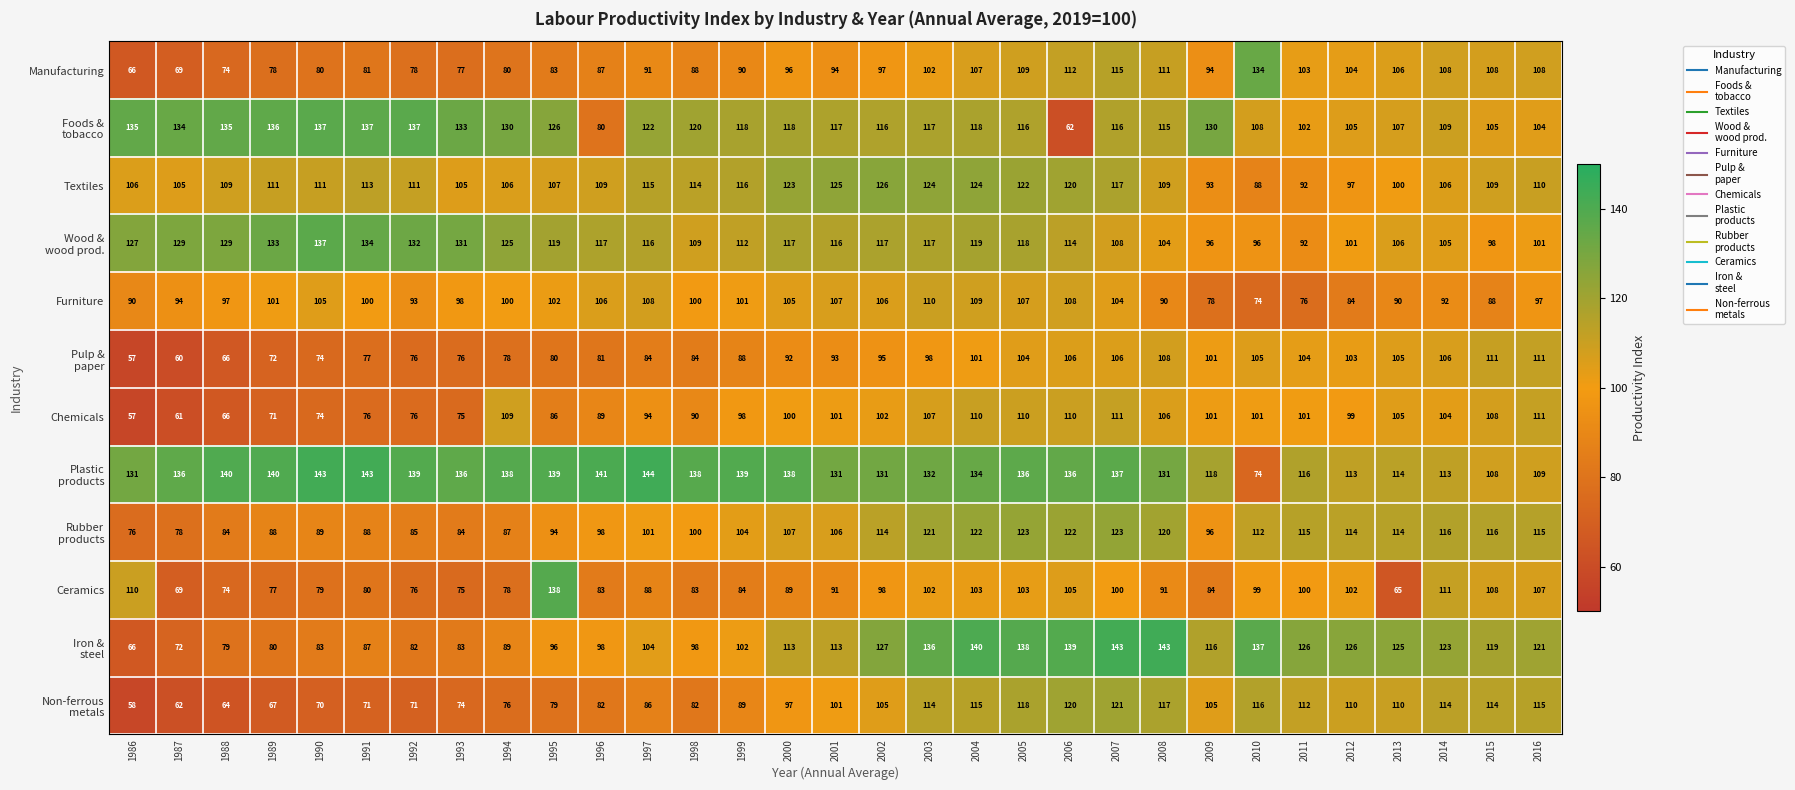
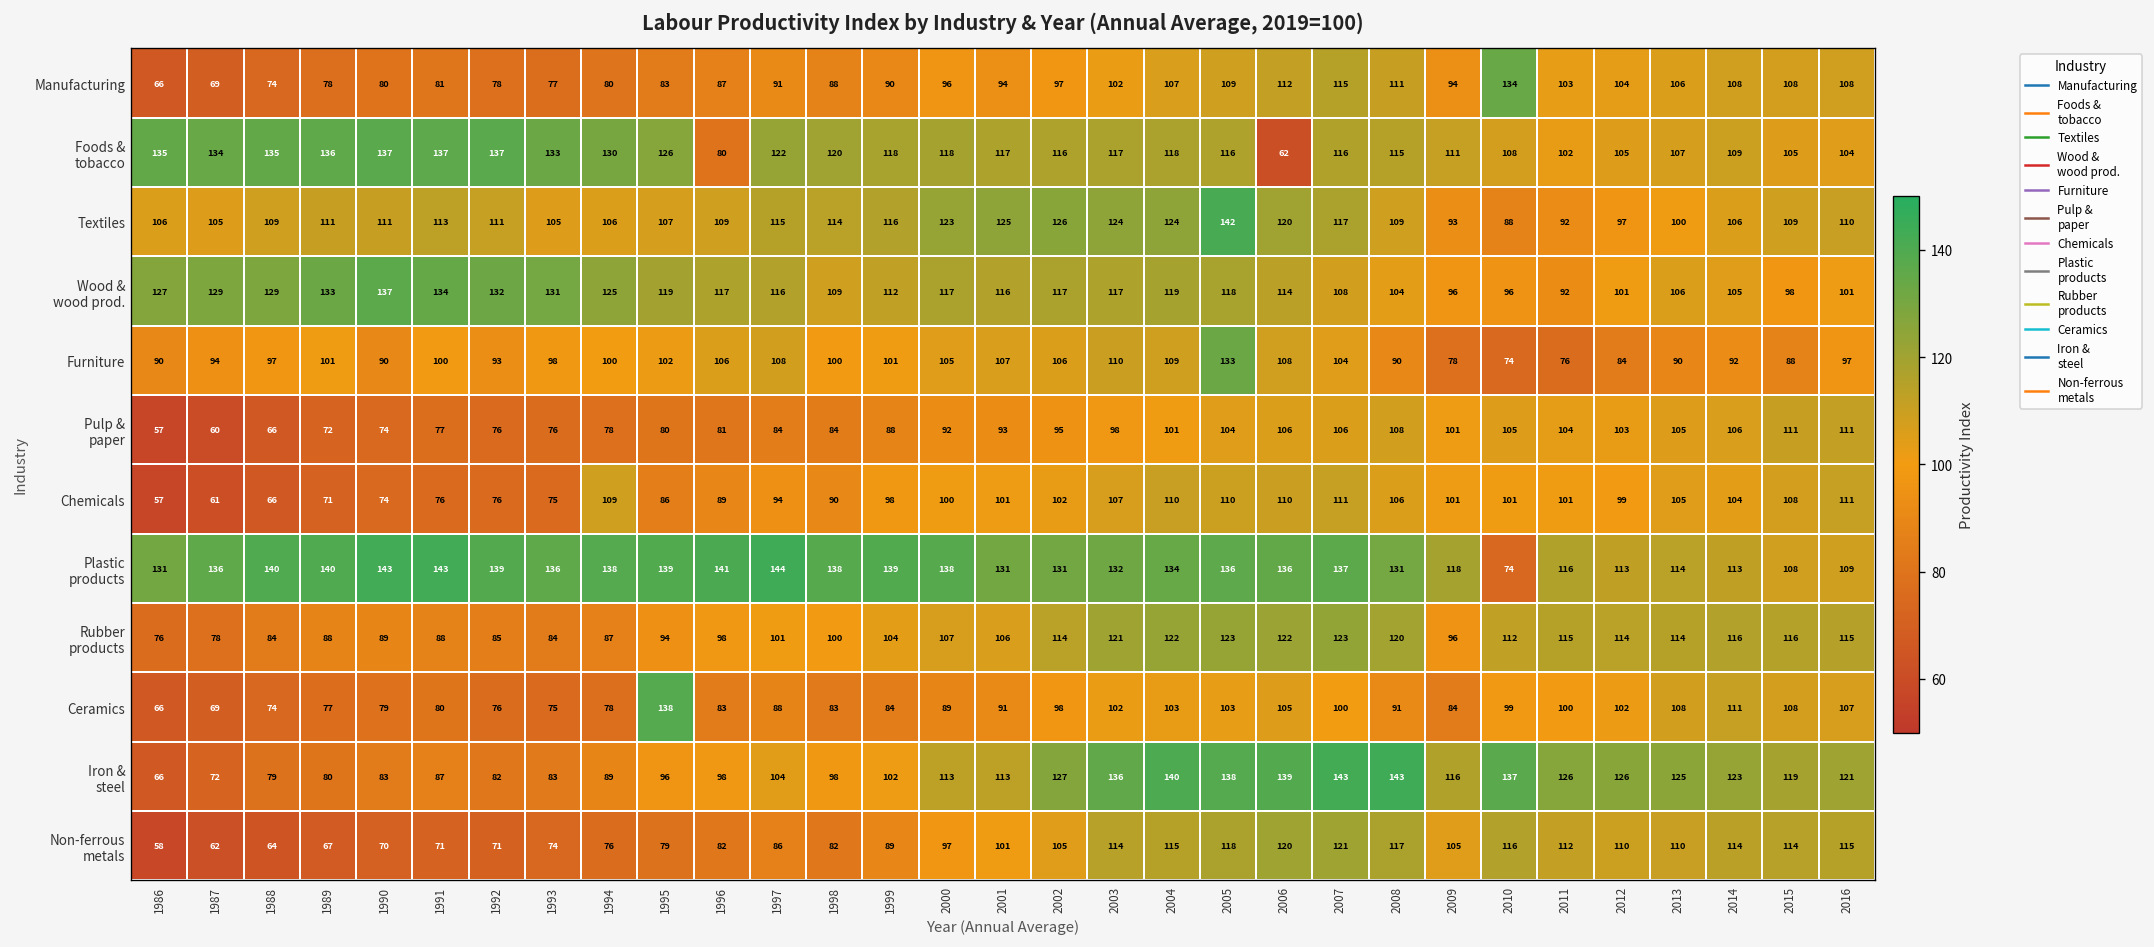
Foods & tobacco, 2009: 130 -> 111
Textiles, 2005: 122 -> 142
Furniture, 1990: 105 -> 90
Furniture, 2005: 107 -> 133
Ceramics, 1986: 110 -> 66
Ceramics, 2013: 65 -> 108
